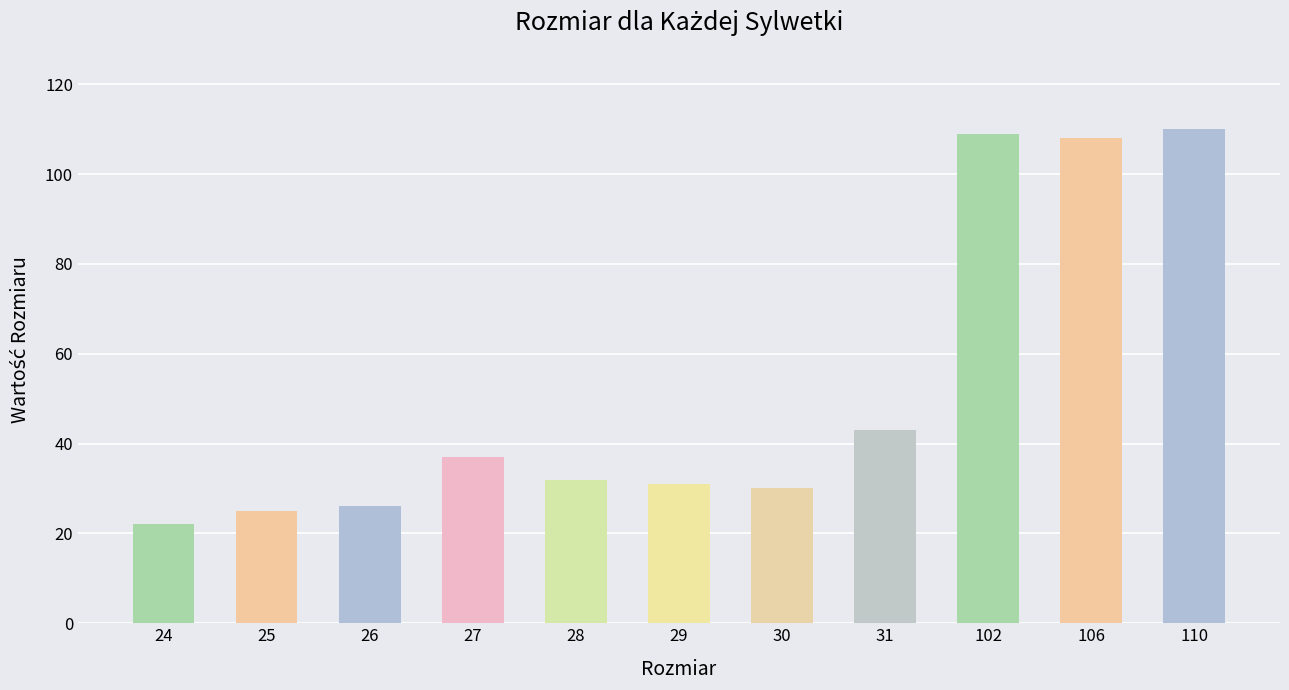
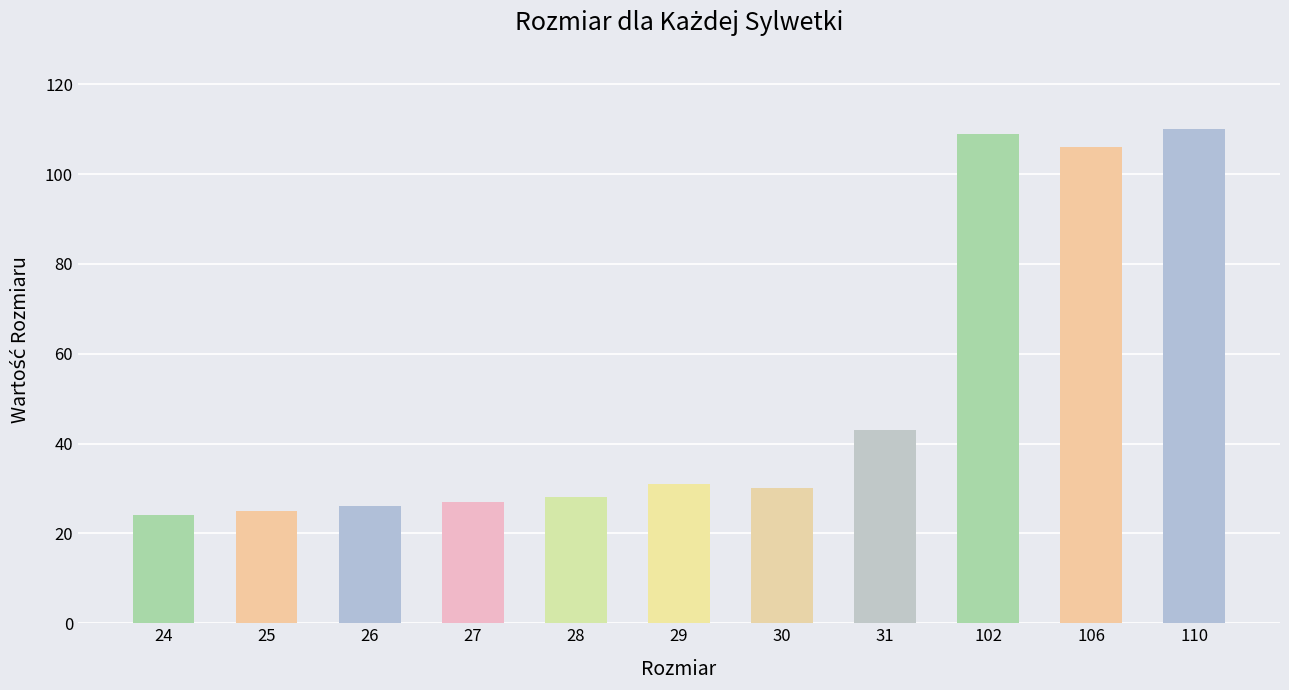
24: 22 -> 24
27: 37 -> 27
28: 32 -> 28
106: 108 -> 106
